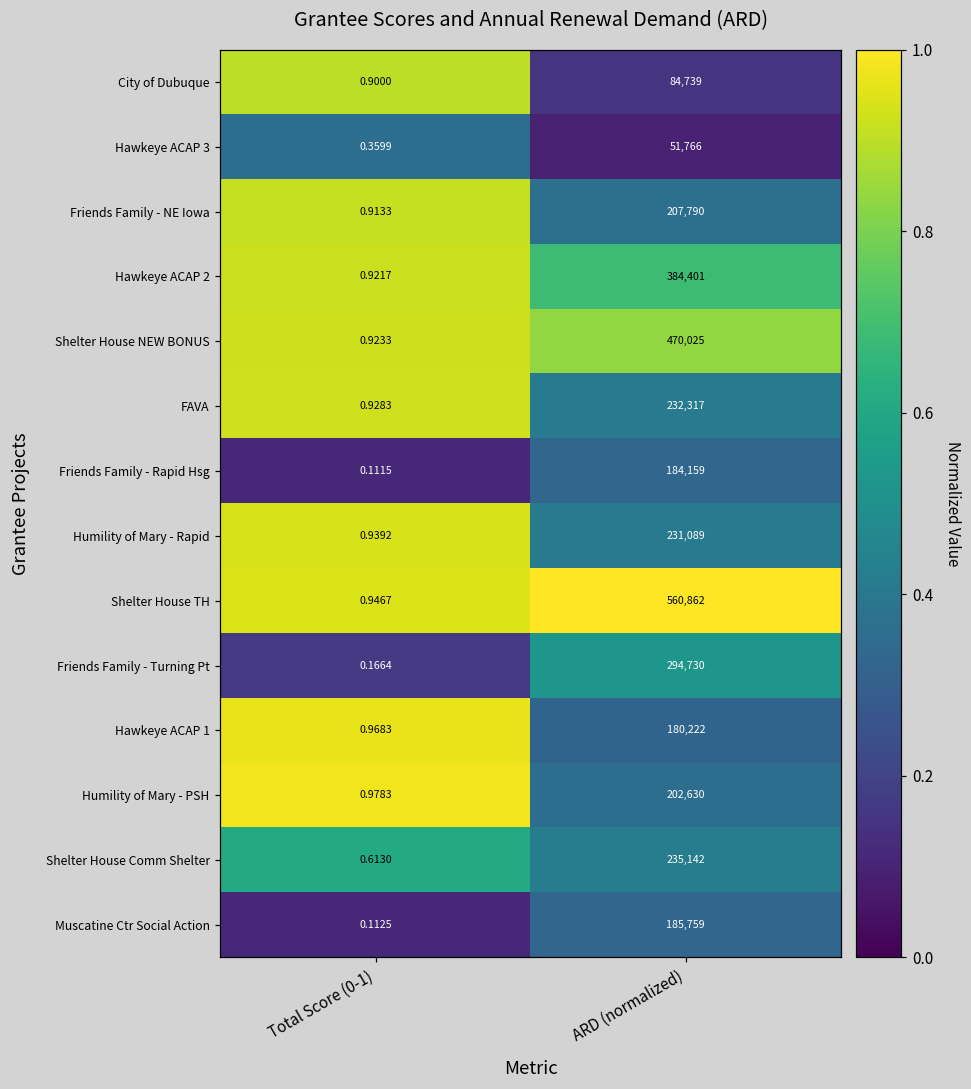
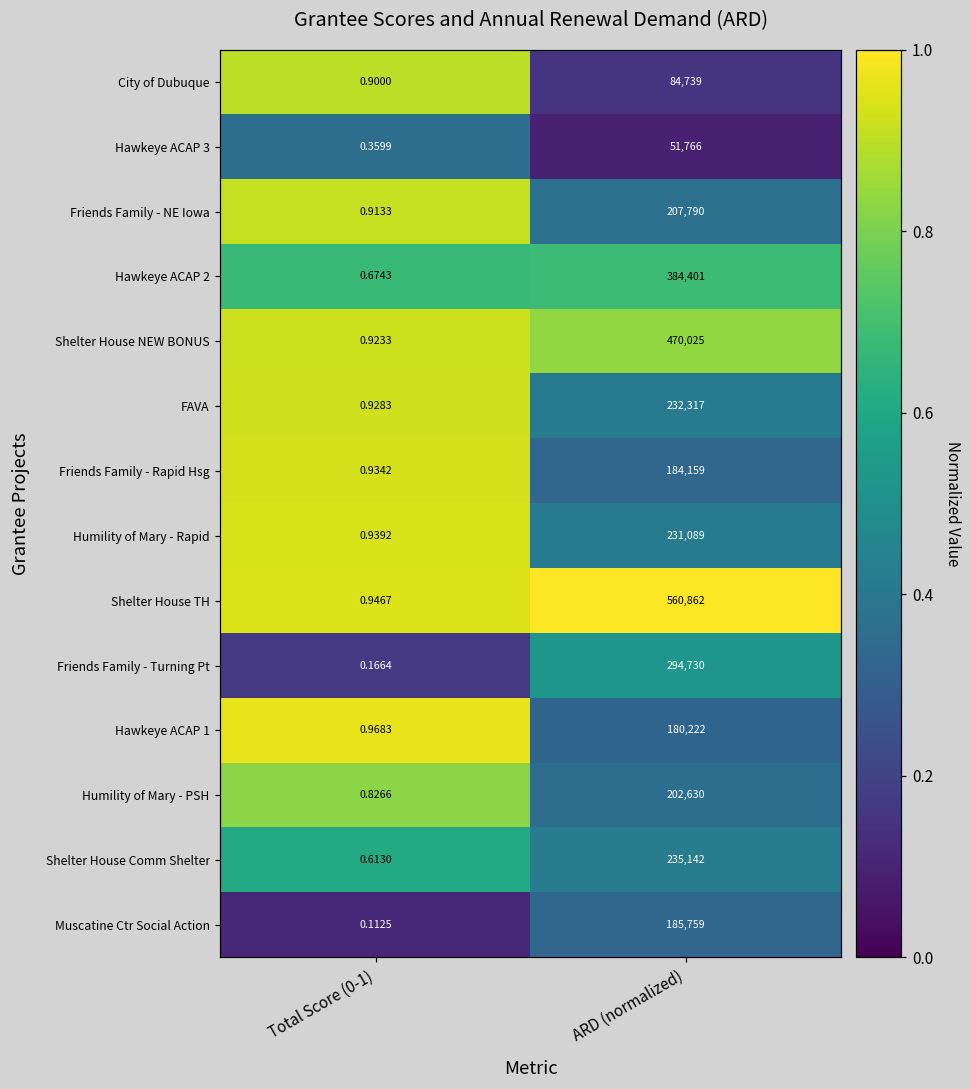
Hawkeye ACAP 2, Total Score (0-1): 0.9217 -> 0.6743
Friends Family - Rapid Hsg, Total Score (0-1): 0.1115 -> 0.9342
Humility of Mary - PSH, Total Score (0-1): 0.9783 -> 0.8266
